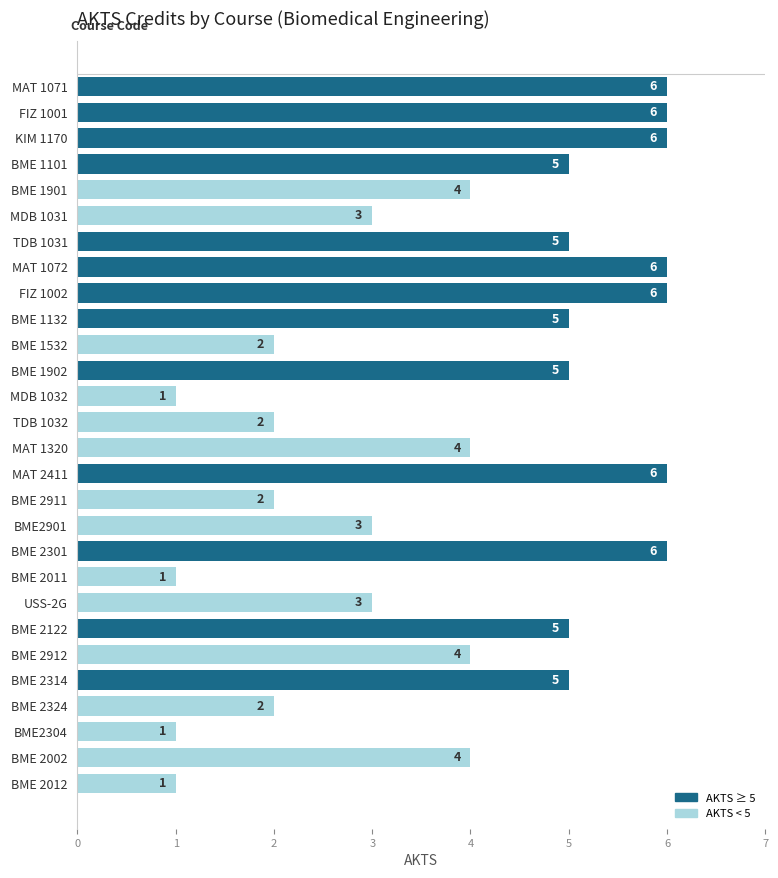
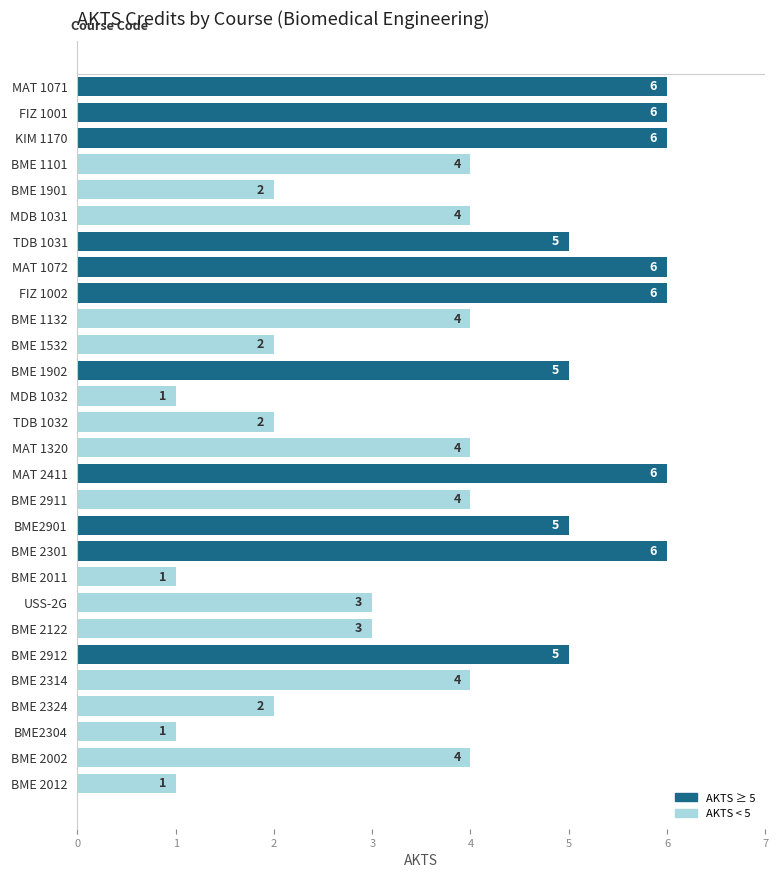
BME 1101: 5 -> 4
BME 1901: 4 -> 2
MDB 1031: 3 -> 4
BME 1132: 5 -> 4
BME 2911: 2 -> 4
BME2901: 3 -> 5
BME 2122: 5 -> 3
BME 2912: 4 -> 5
BME 2314: 5 -> 4
